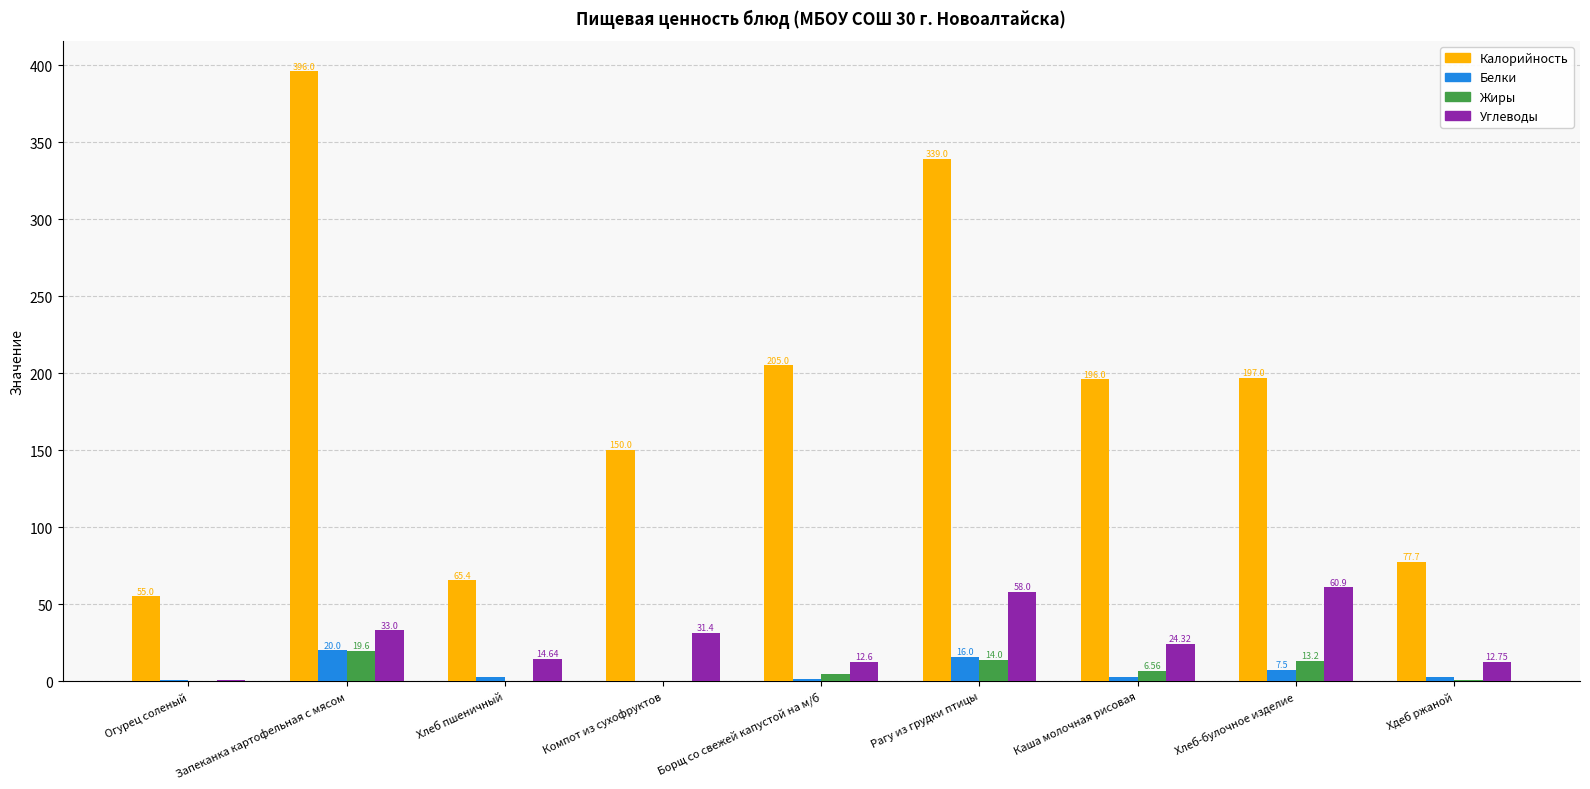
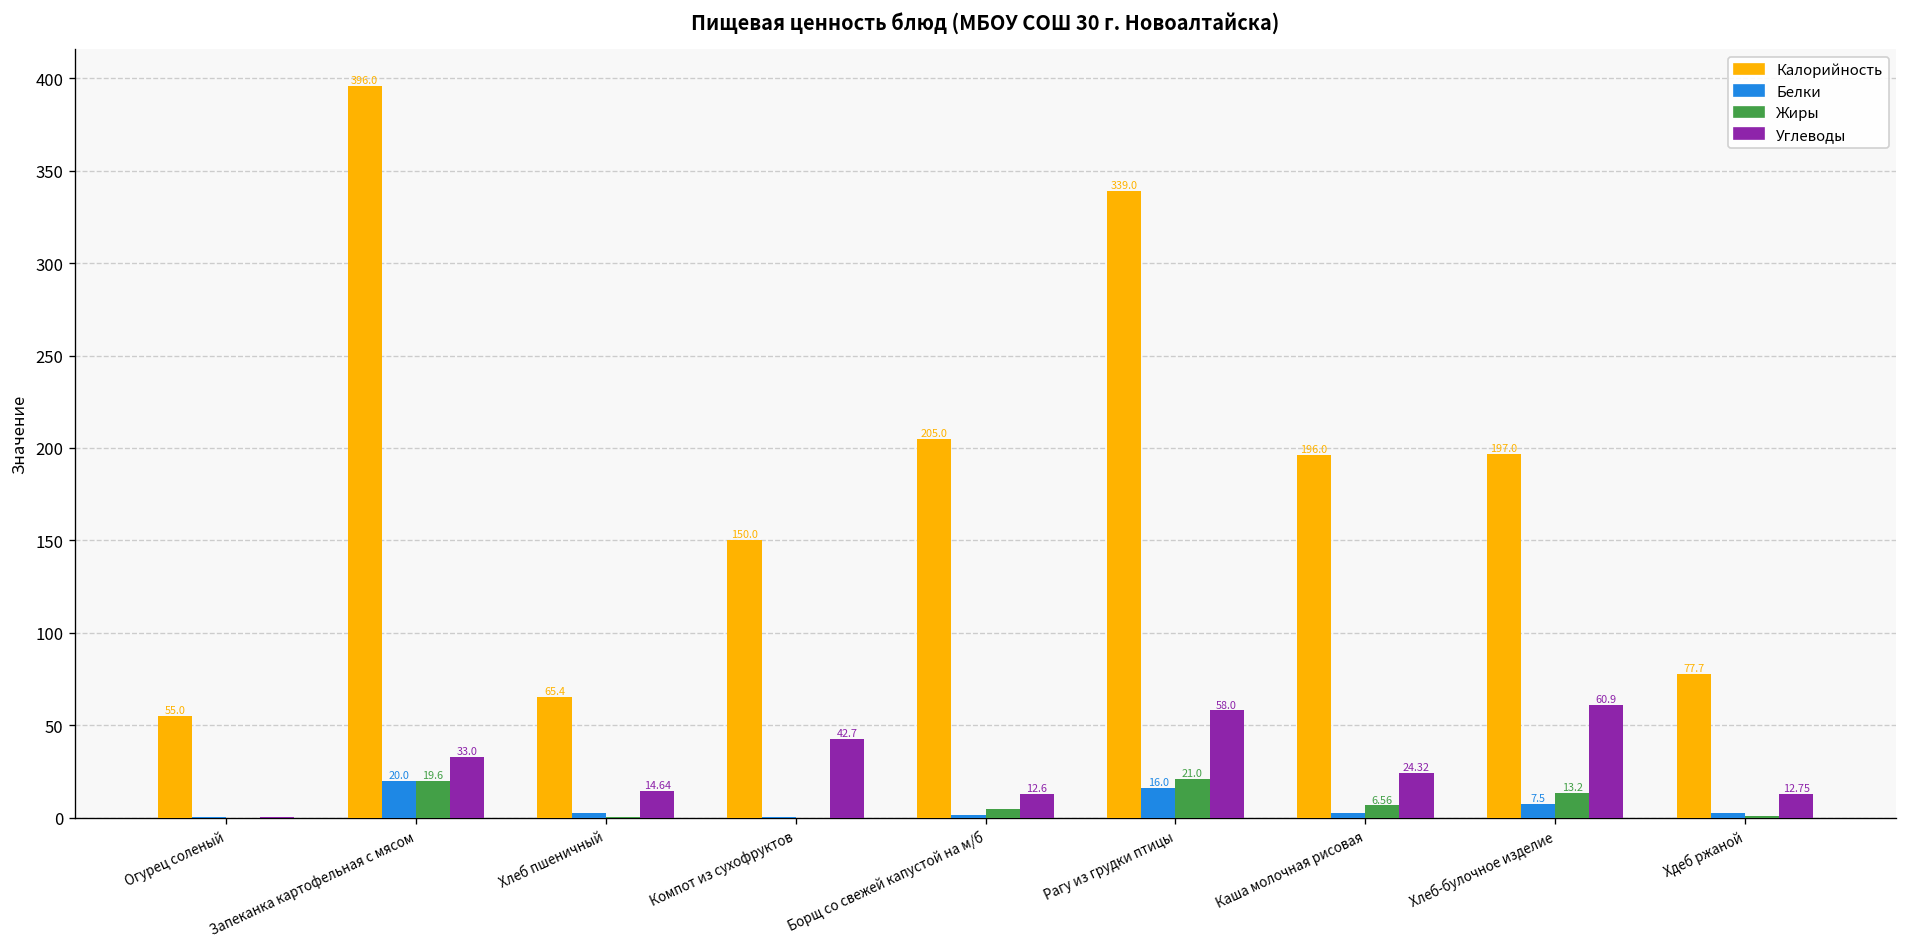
Углеводы, Компот из сухофруктов: 31.4 -> 42.7
Жиры, Рагу из грудки птицы: 14.0 -> 21.0
